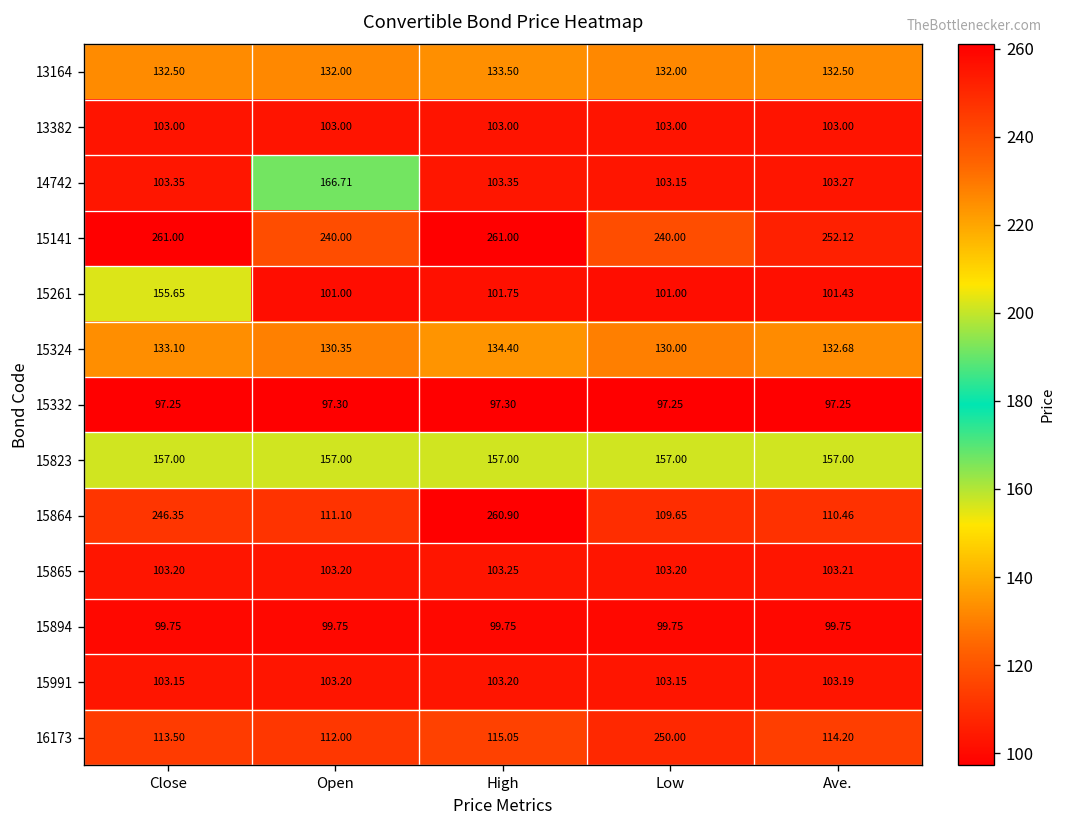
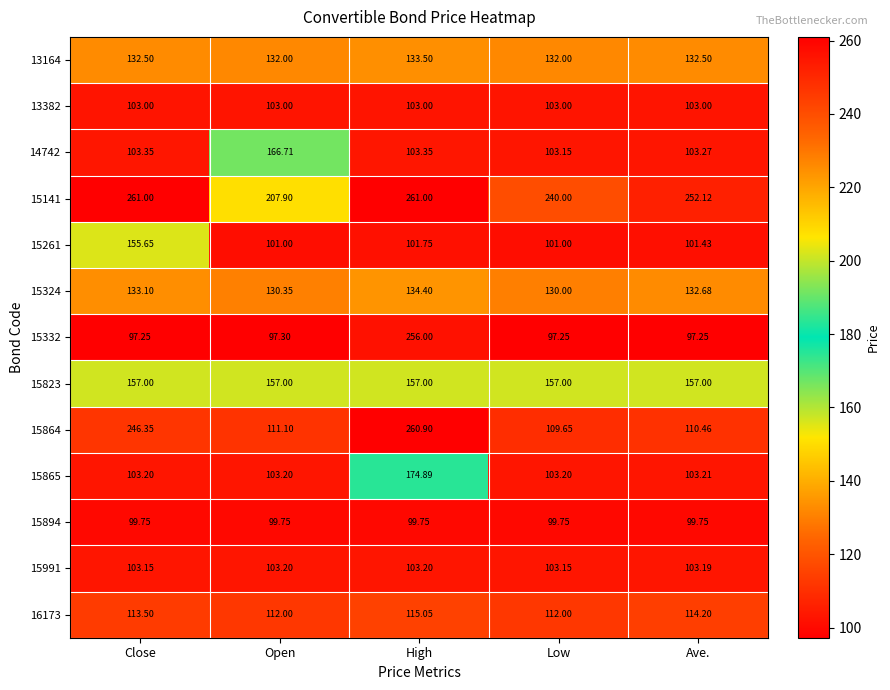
15141, Open: 240.00 -> 207.90
15332, High: 97.30 -> 256.00
15865, High: 103.25 -> 174.89
16173, Low: 250.00 -> 112.00
